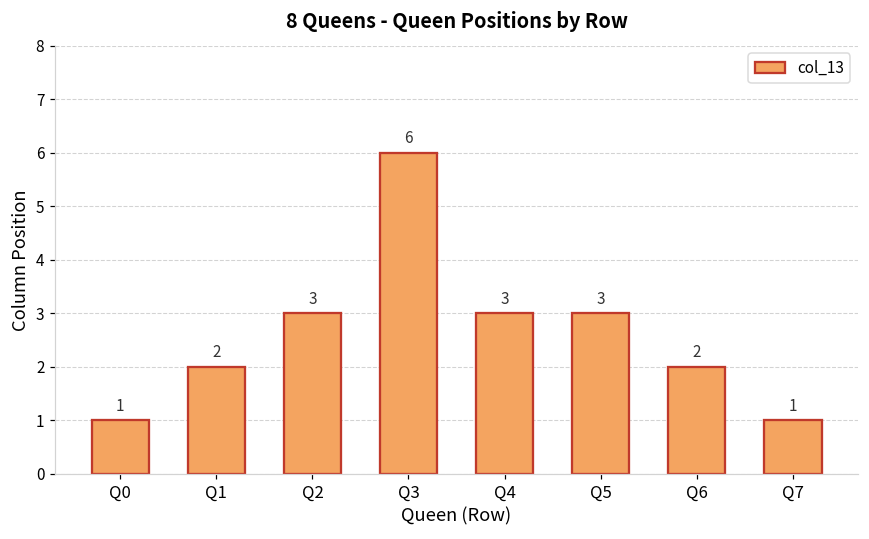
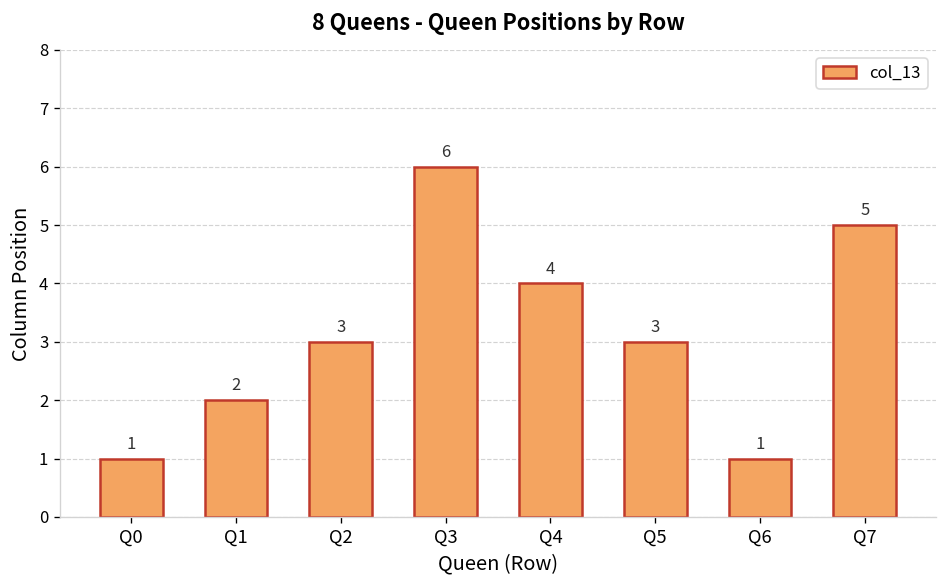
Q4: 3 -> 4
Q6: 2 -> 1
Q7: 1 -> 5
